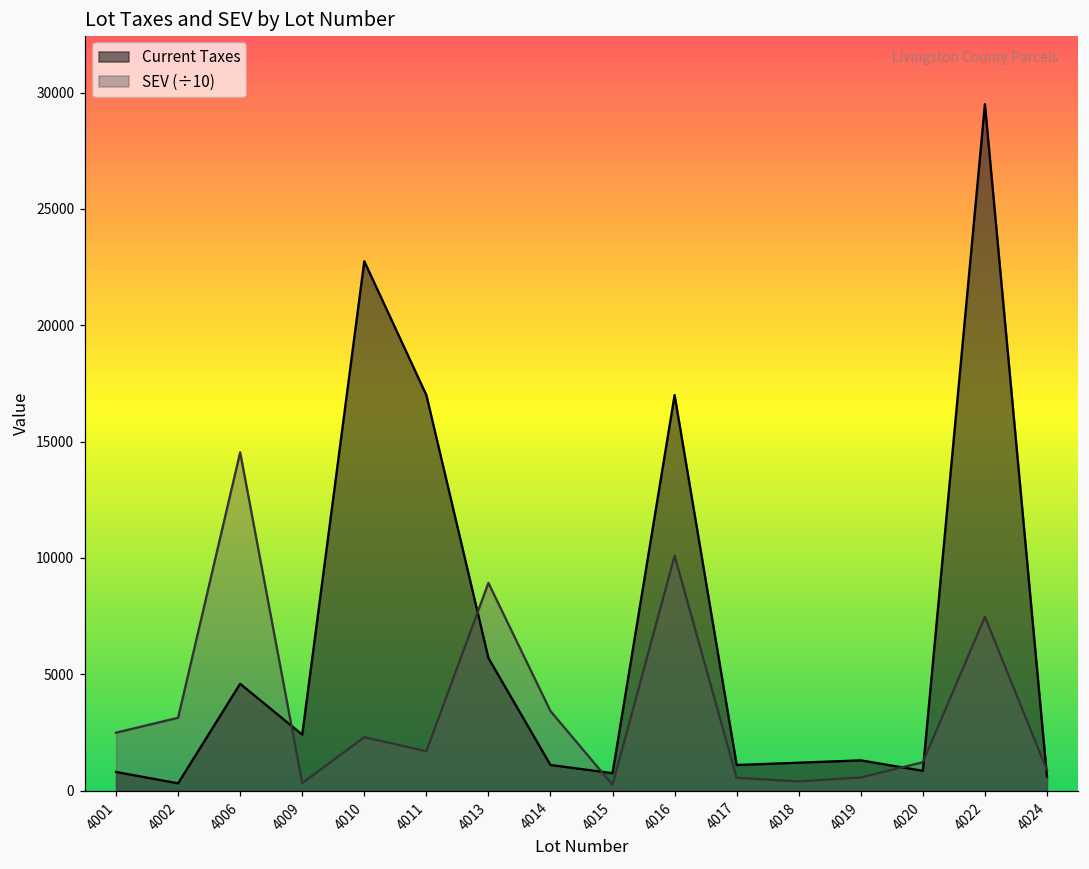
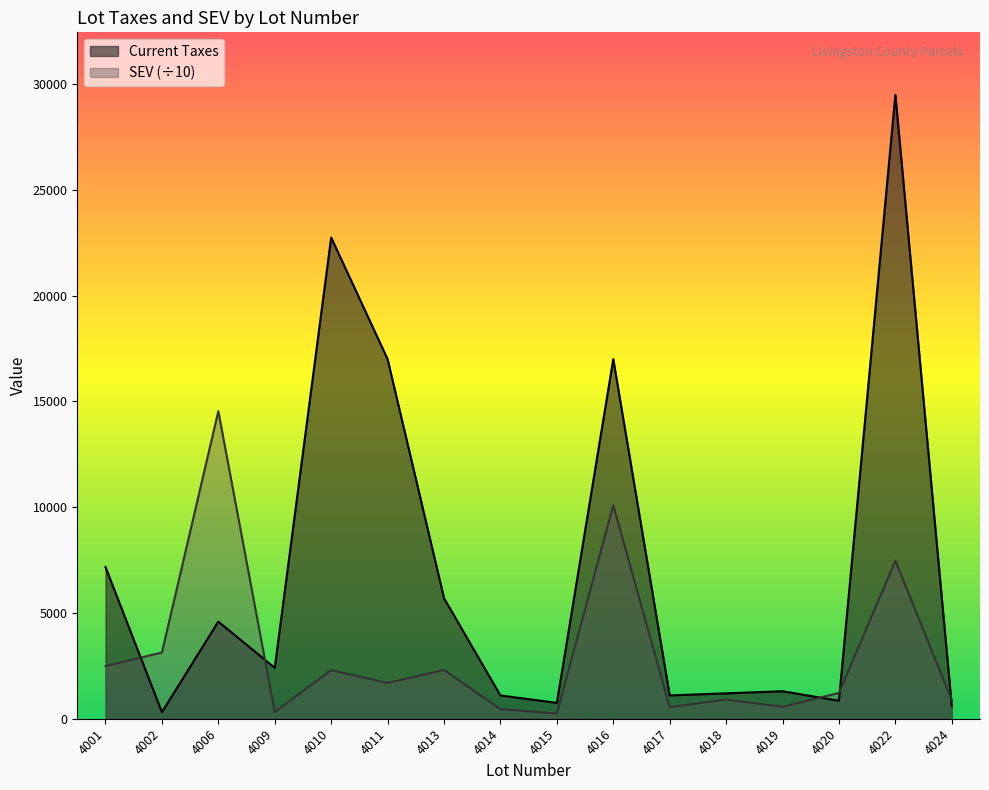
Current Taxes, 4001: 800 -> 7200
SEV (÷10), 4013: 8900 -> 2300
SEV (÷10), 4014: 3400 -> 500
SEV (÷10), 4018: 400 -> 900
